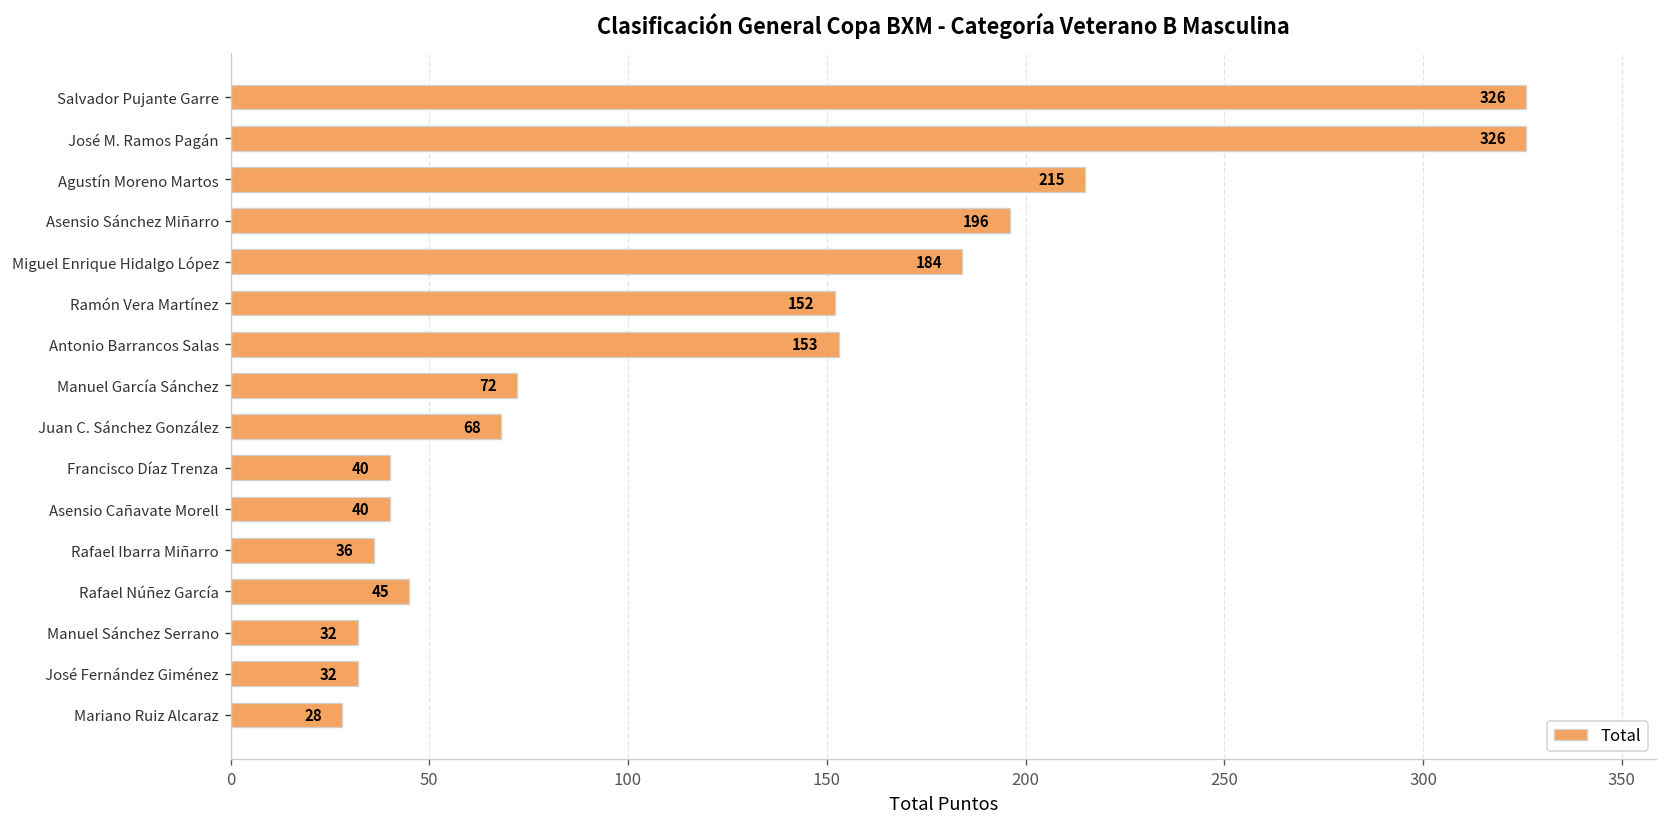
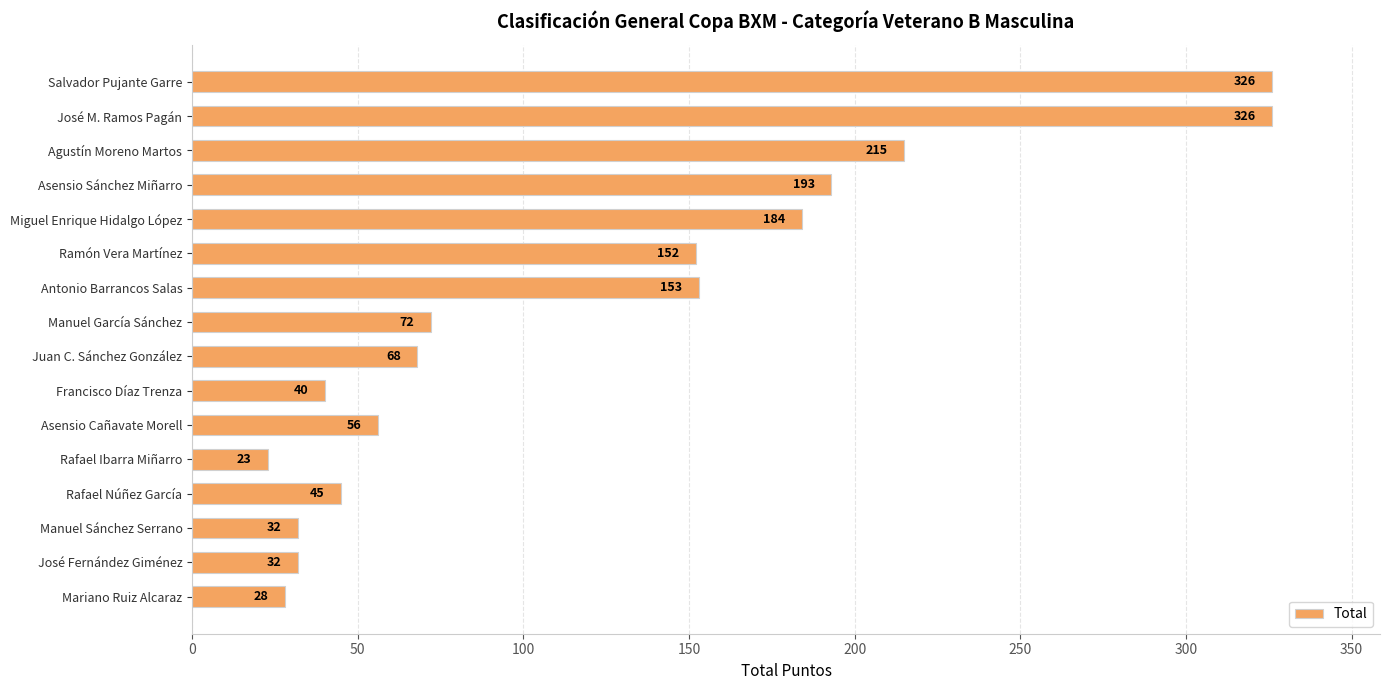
Asensio Sánchez Miñarro: 196 -> 193
Asensio Cañavate Morell: 40 -> 56
Rafael Ibarra Miñarro: 36 -> 23
